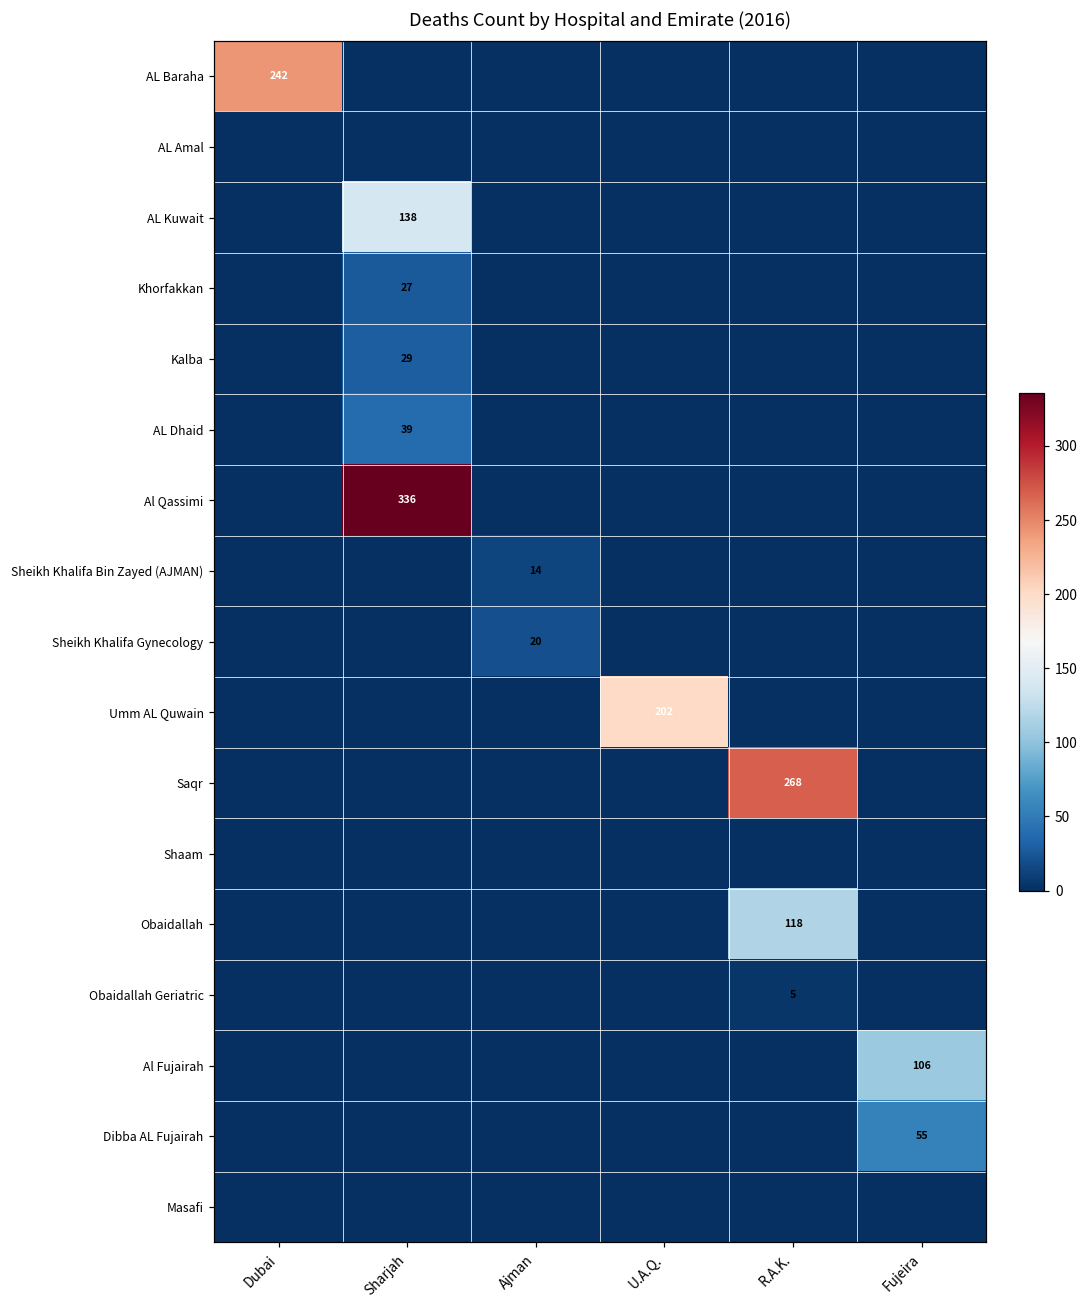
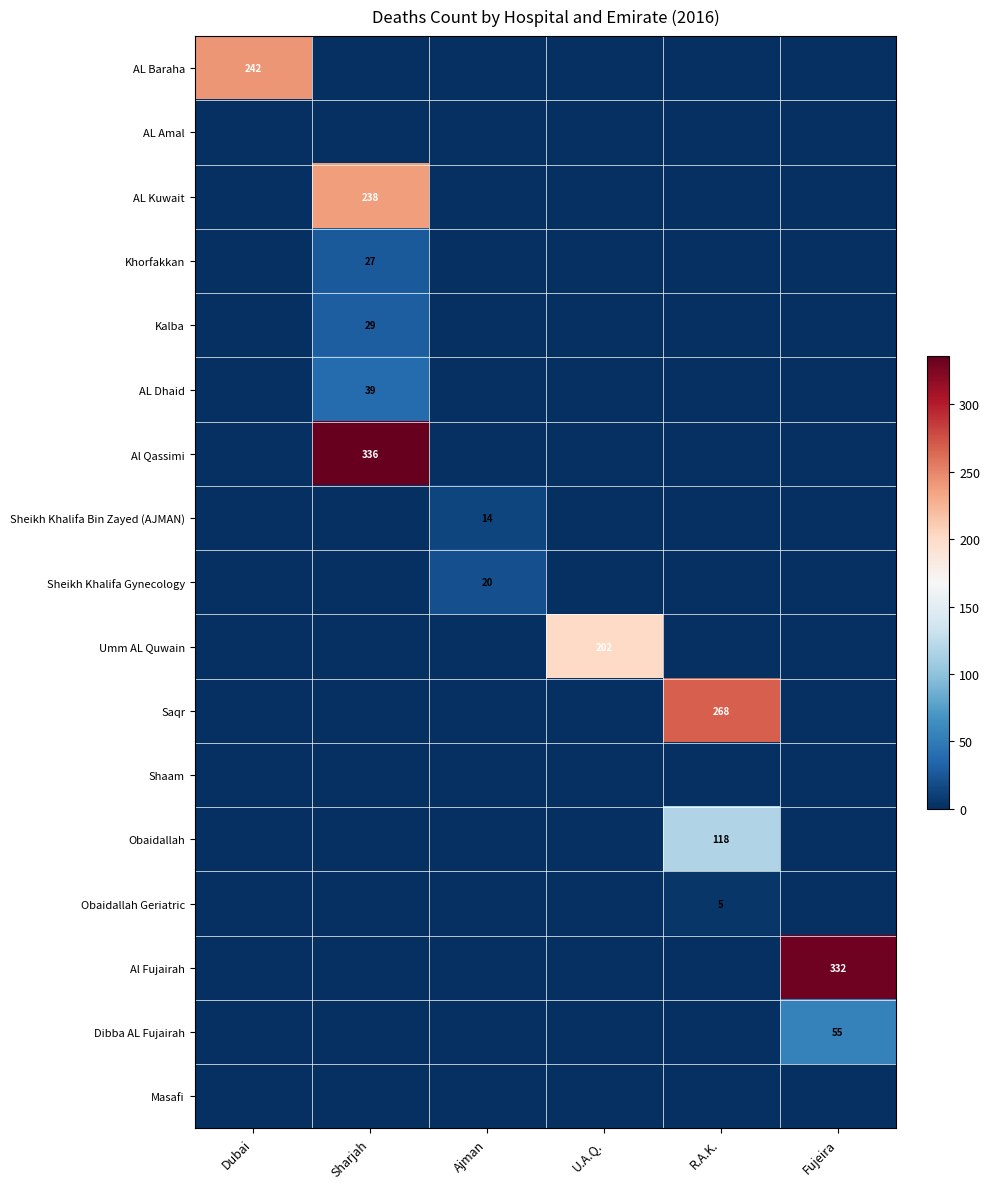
AL Kuwait, Sharjah: 138 -> 238
Al Fujairah, Fujeira: 106 -> 332
